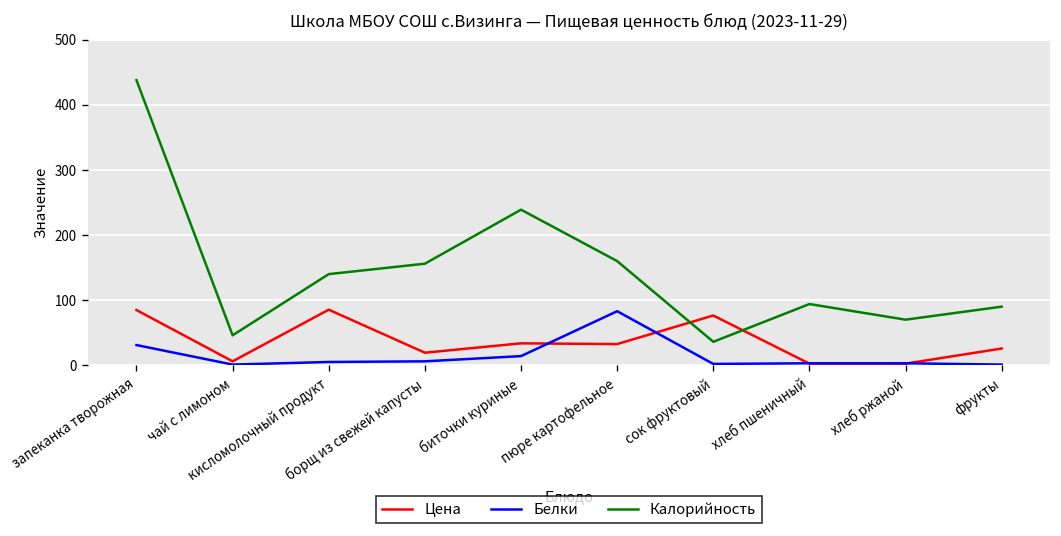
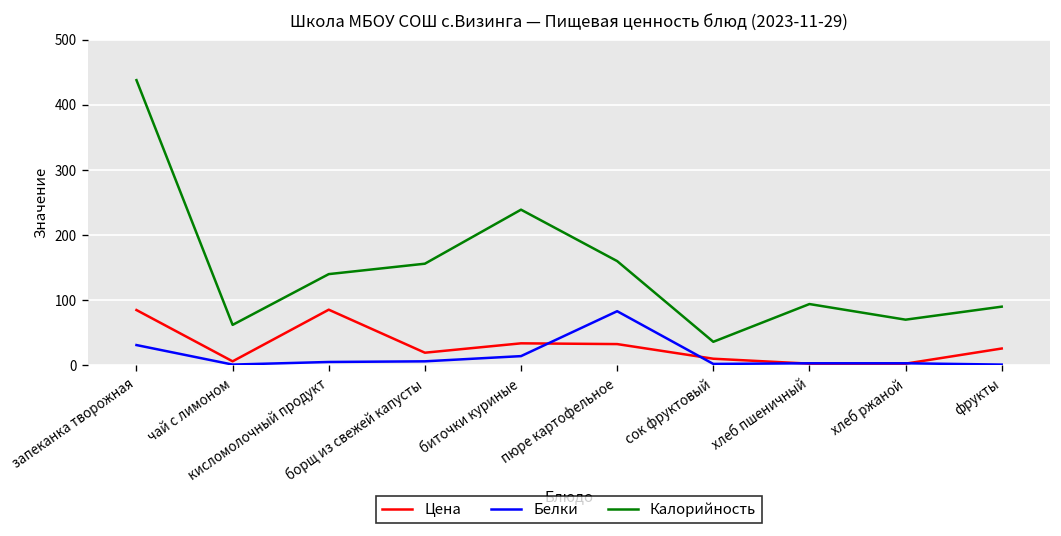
Калорийность, чай с лимоном: 50 -> 60
Цена, сок фруктовый: 80 -> 10
